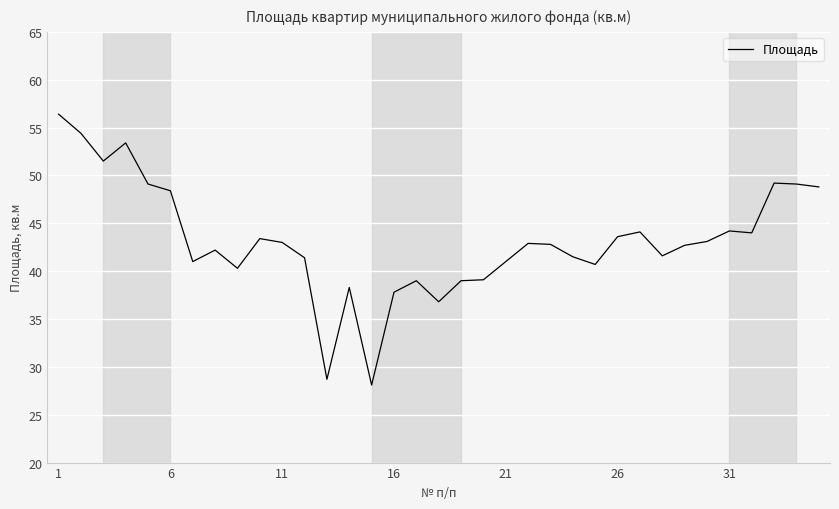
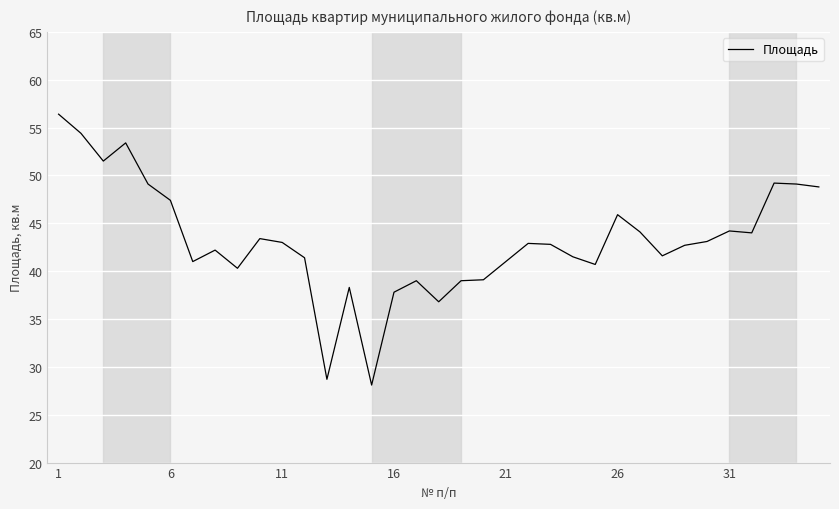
6: 48 -> 47
26: 44 -> 46
